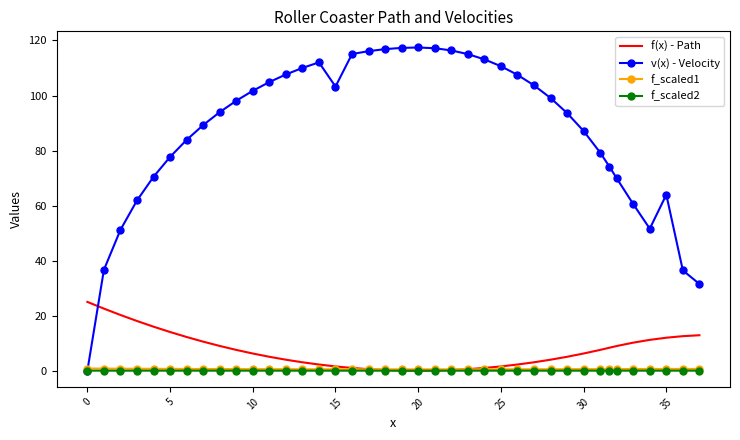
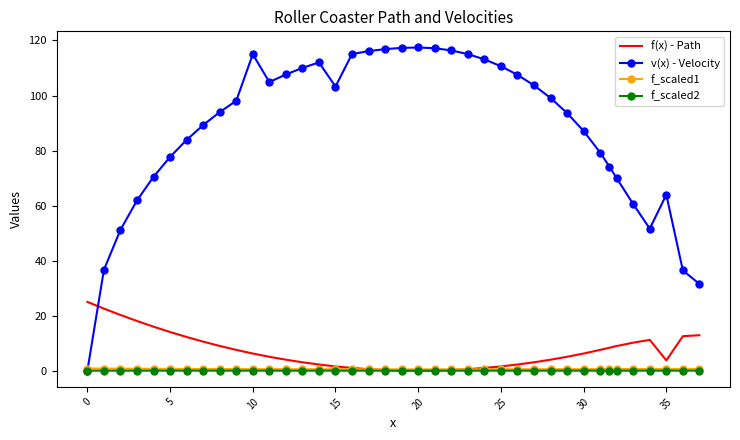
v(x) - Velocity, 10: 102 -> 115
f(x) - Path, 35: 12 -> 4
